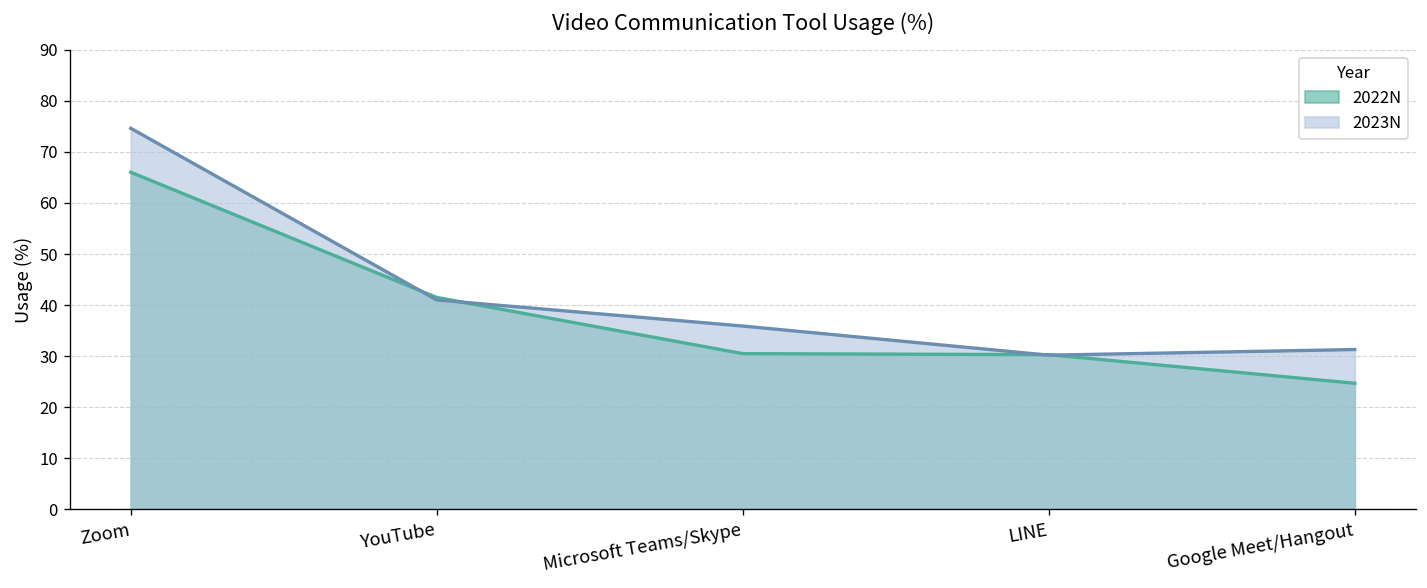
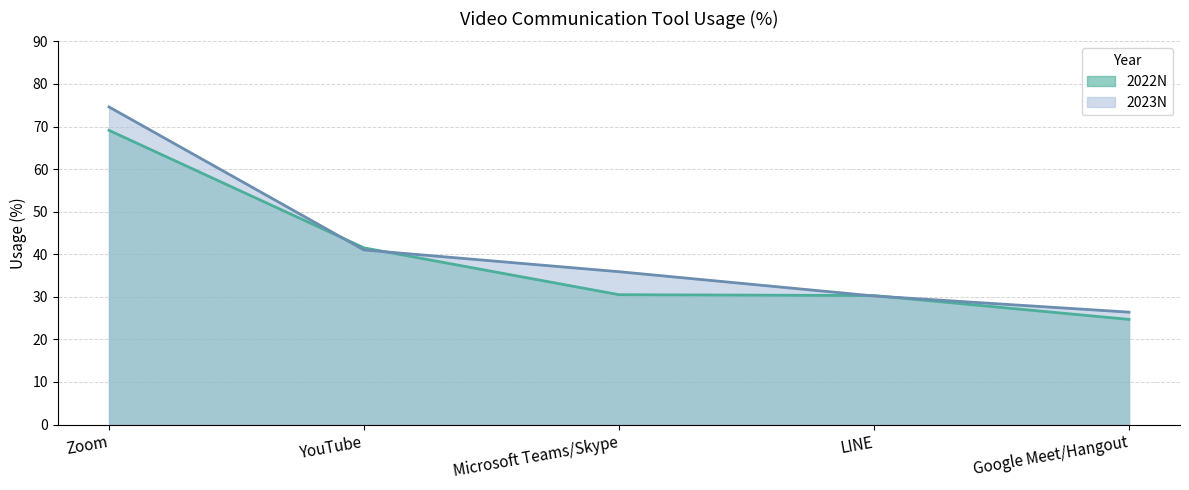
2022N, Zoom: 66 -> 69
2023N, Google Meet/Hangout: 31 -> 26
